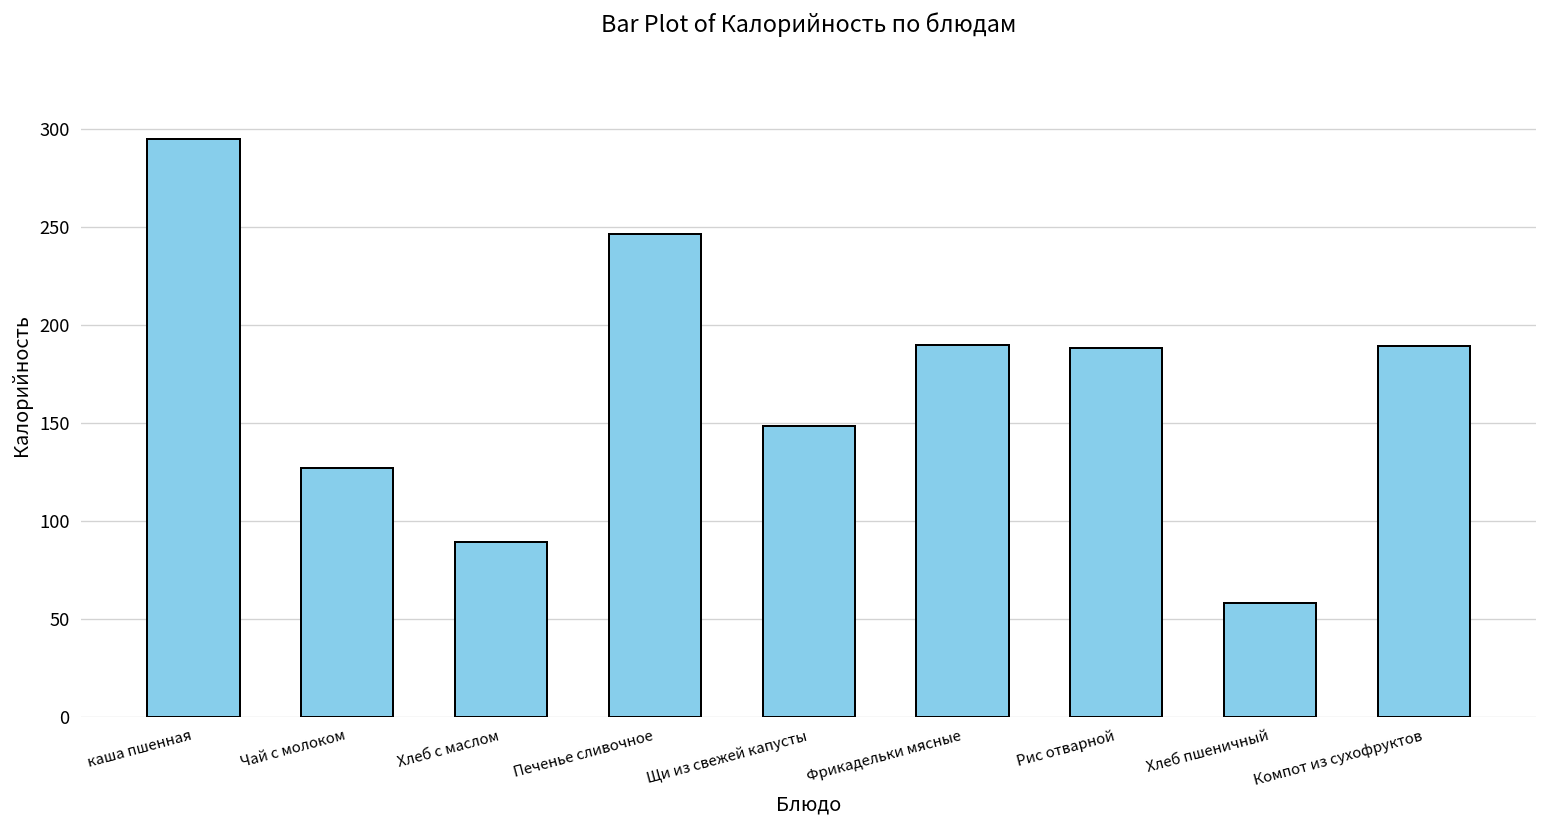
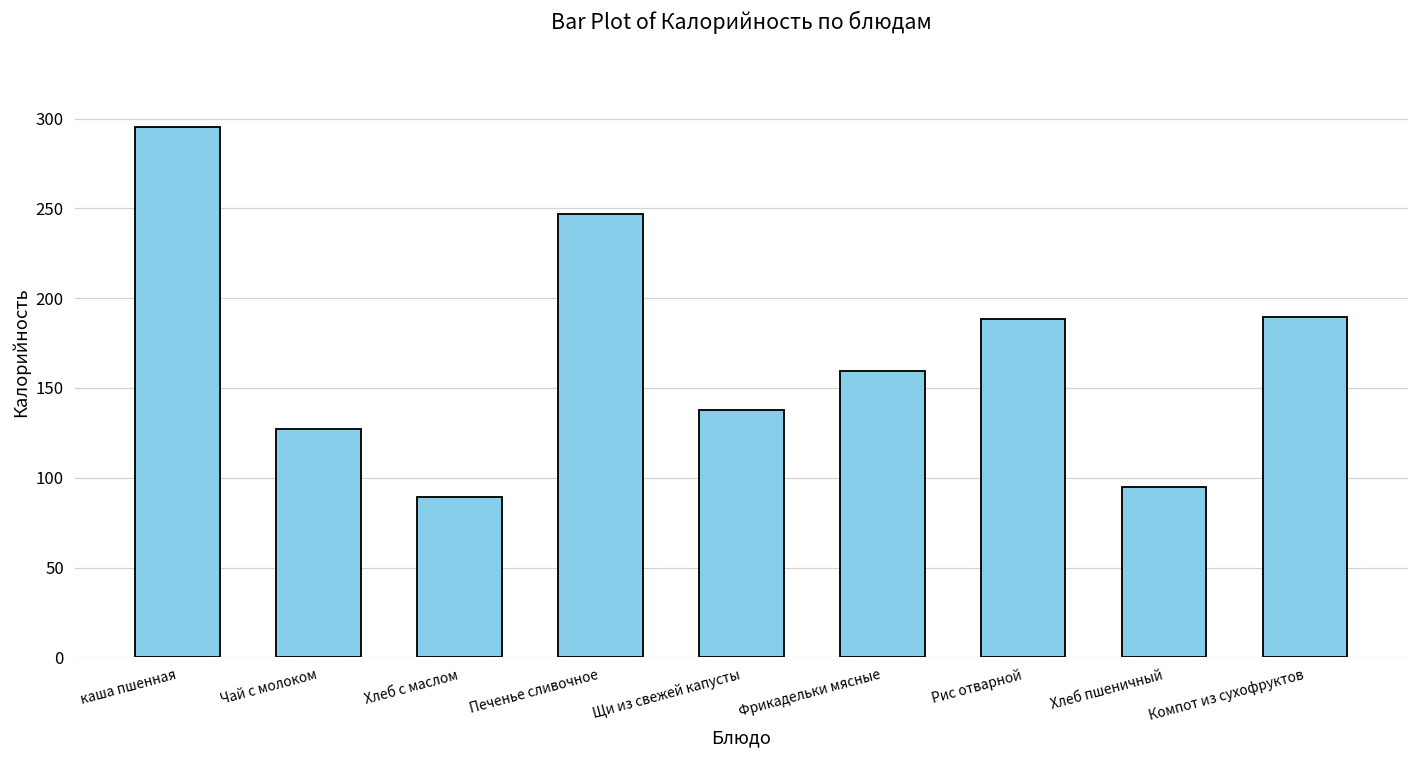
Щи из свежей капусты: 149 -> 138
Фрикадельки мясные: 190 -> 159
Хлеб пшеничный: 58 -> 95
